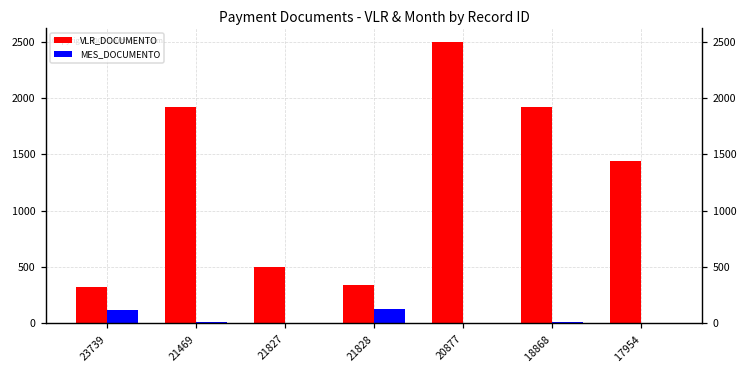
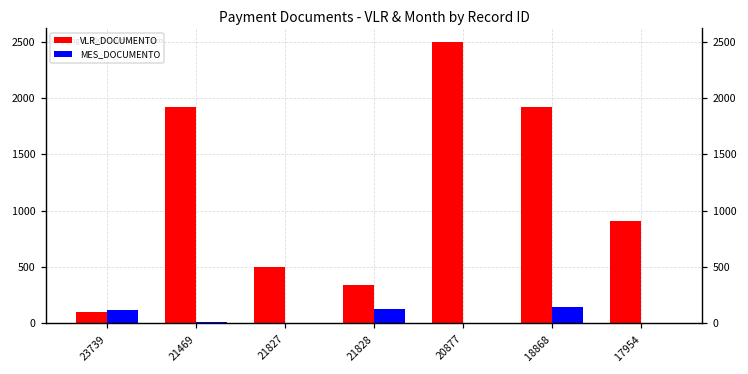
VLR_DOCUMENTO, 23739: 320 -> 100
MES_DOCUMENTO, 18868: 10 -> 140
VLR_DOCUMENTO, 17954: 1440 -> 910
